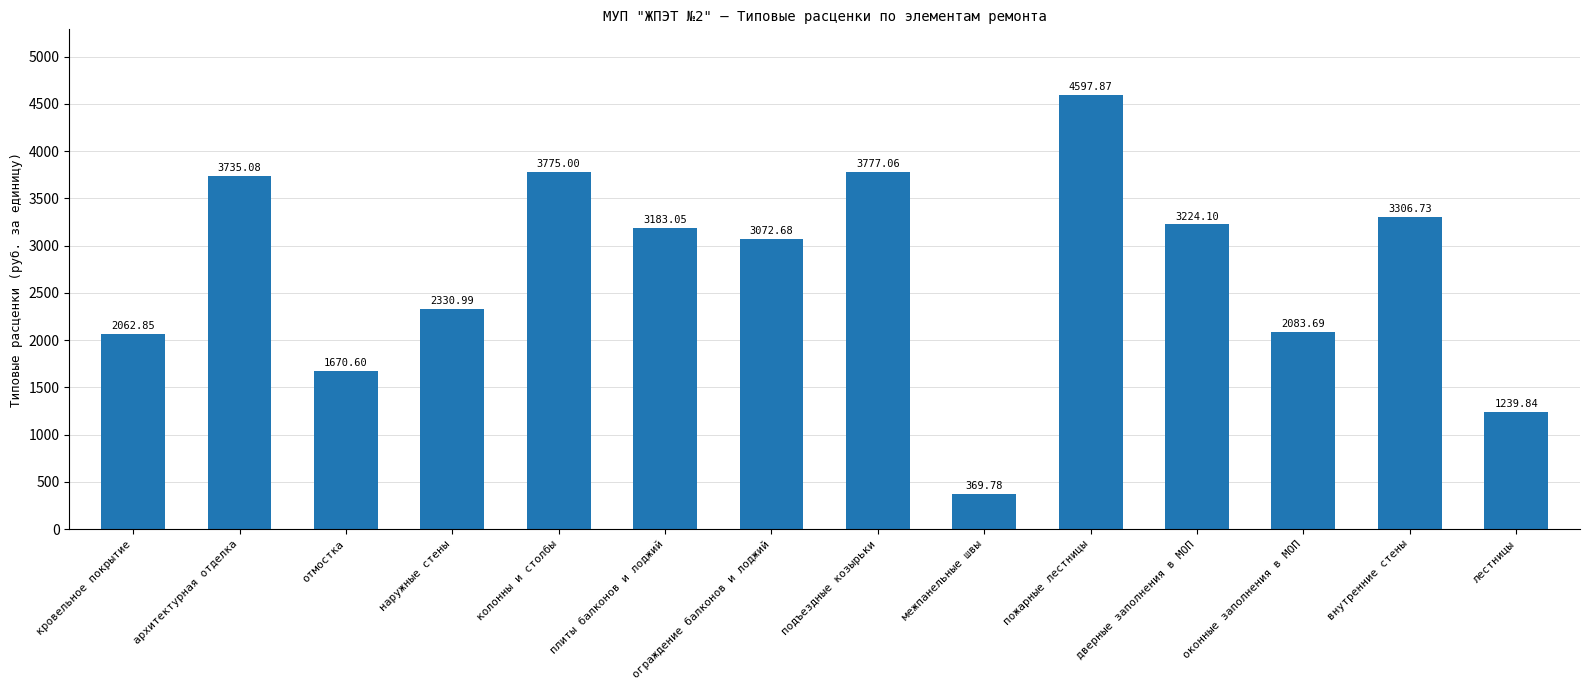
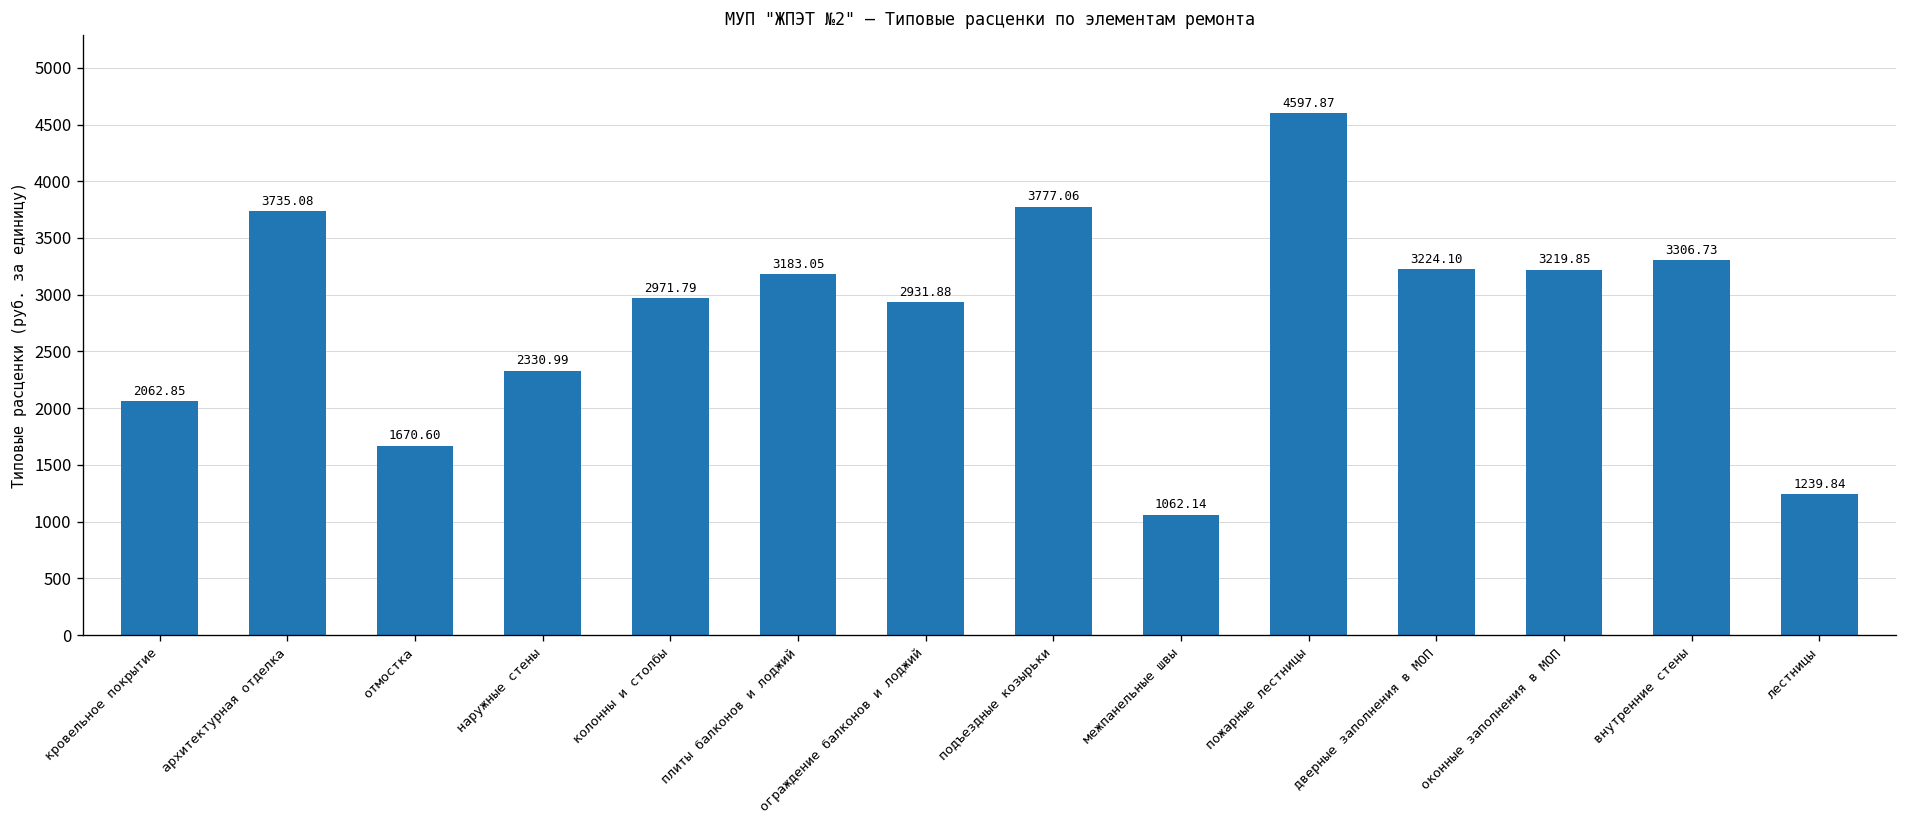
колонны и столбы: 3775.00 -> 2971.79
ограждение балконов и лоджий: 3072.68 -> 2931.88
межпанельные швы: 369.78 -> 1062.14
оконные заполнения в МОП: 2083.69 -> 3219.85
